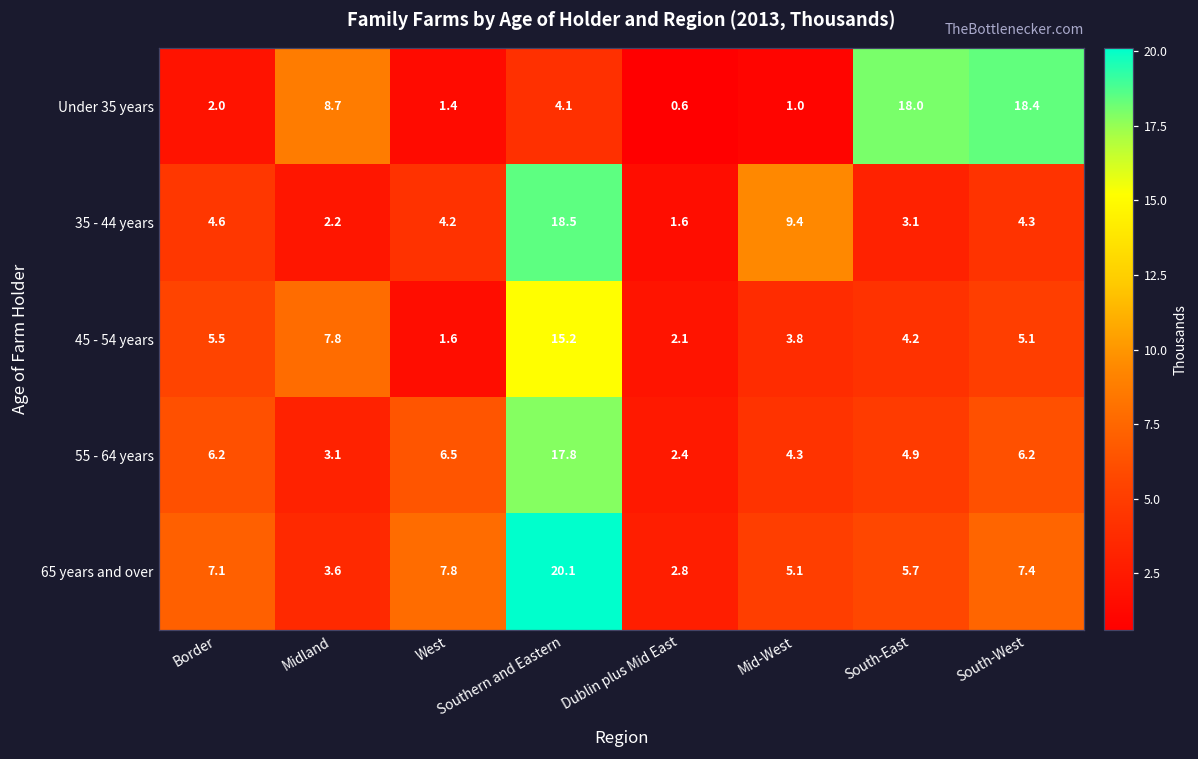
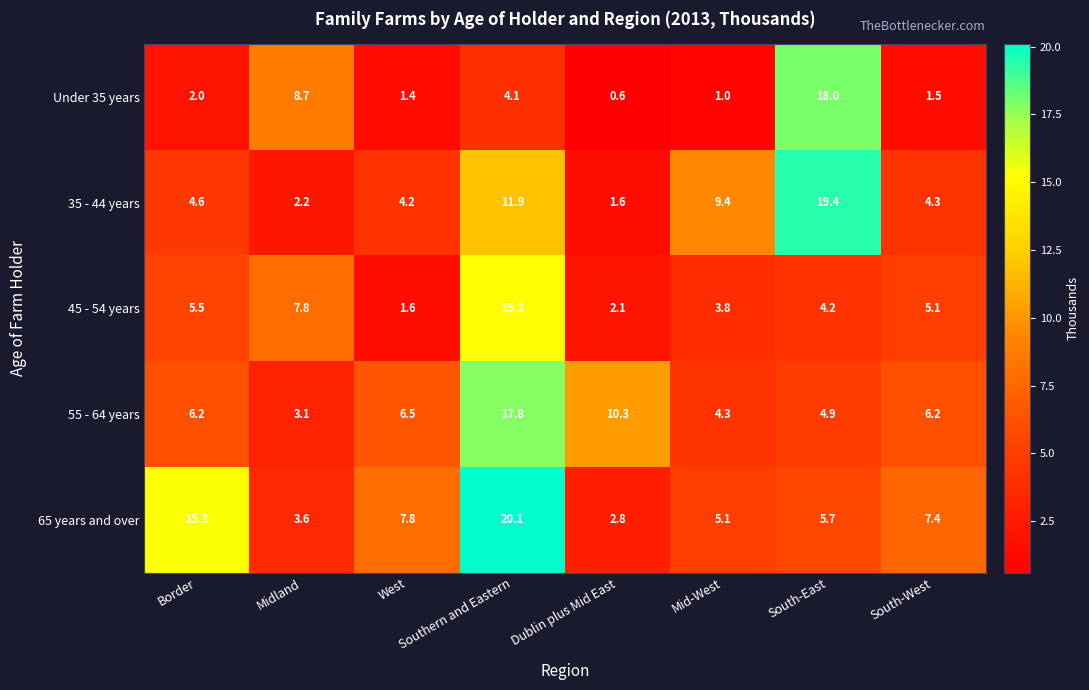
Under 35 years, South-West: 18.4 -> 1.5
35 - 44 years, Southern and Eastern: 18.5 -> 11.9
35 - 44 years, South-East: 3.1 -> 19.4
55 - 64 years, Dublin plus Mid East: 2.4 -> 10.3
65 years and over, Border: 7.1 -> 15.3
